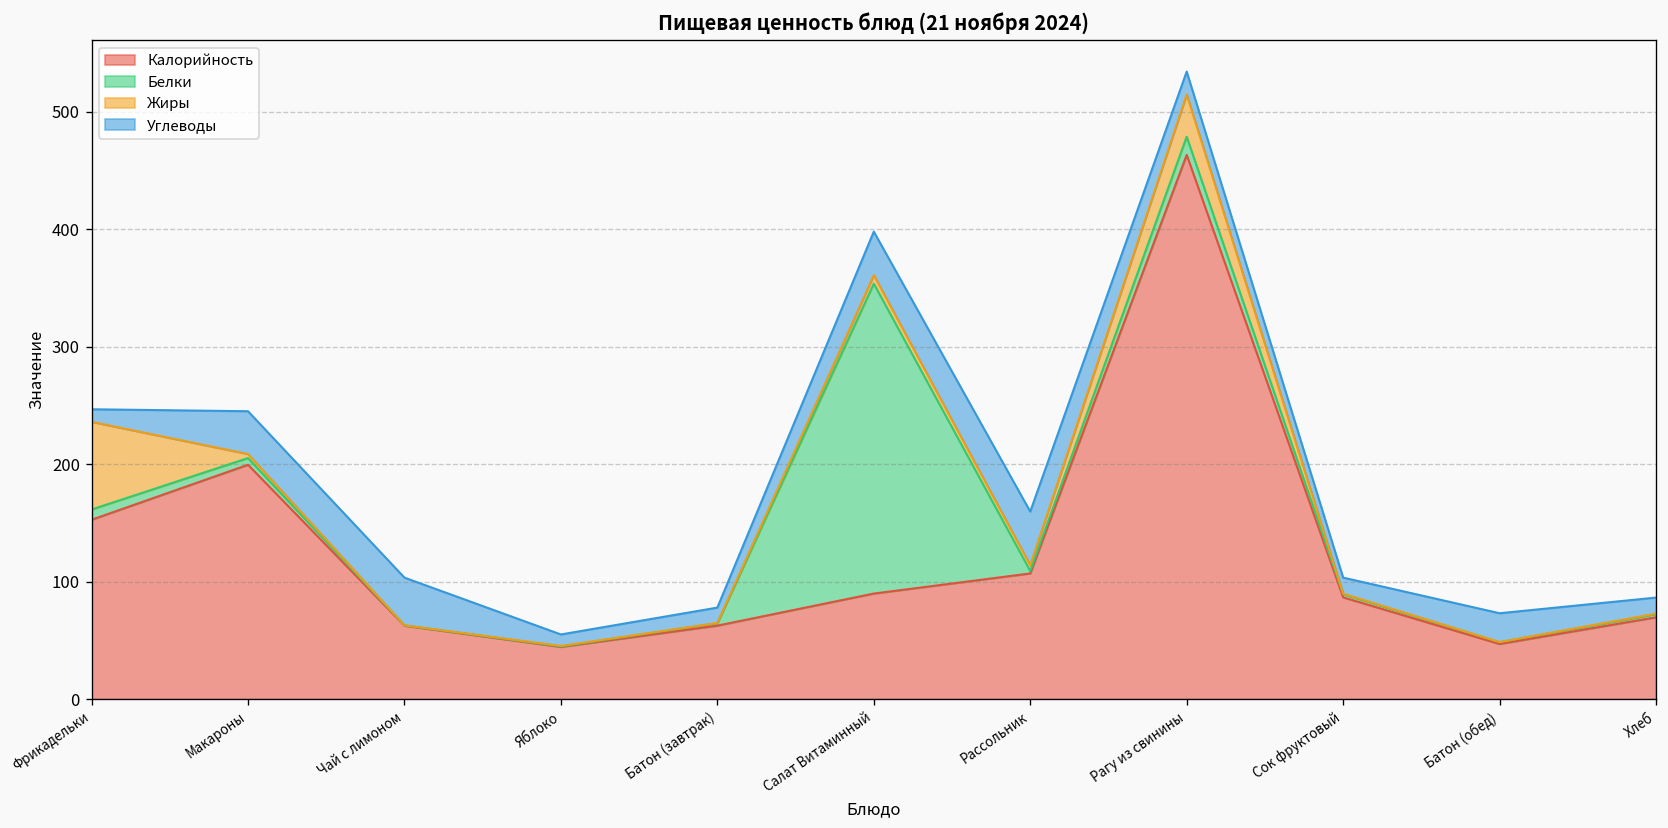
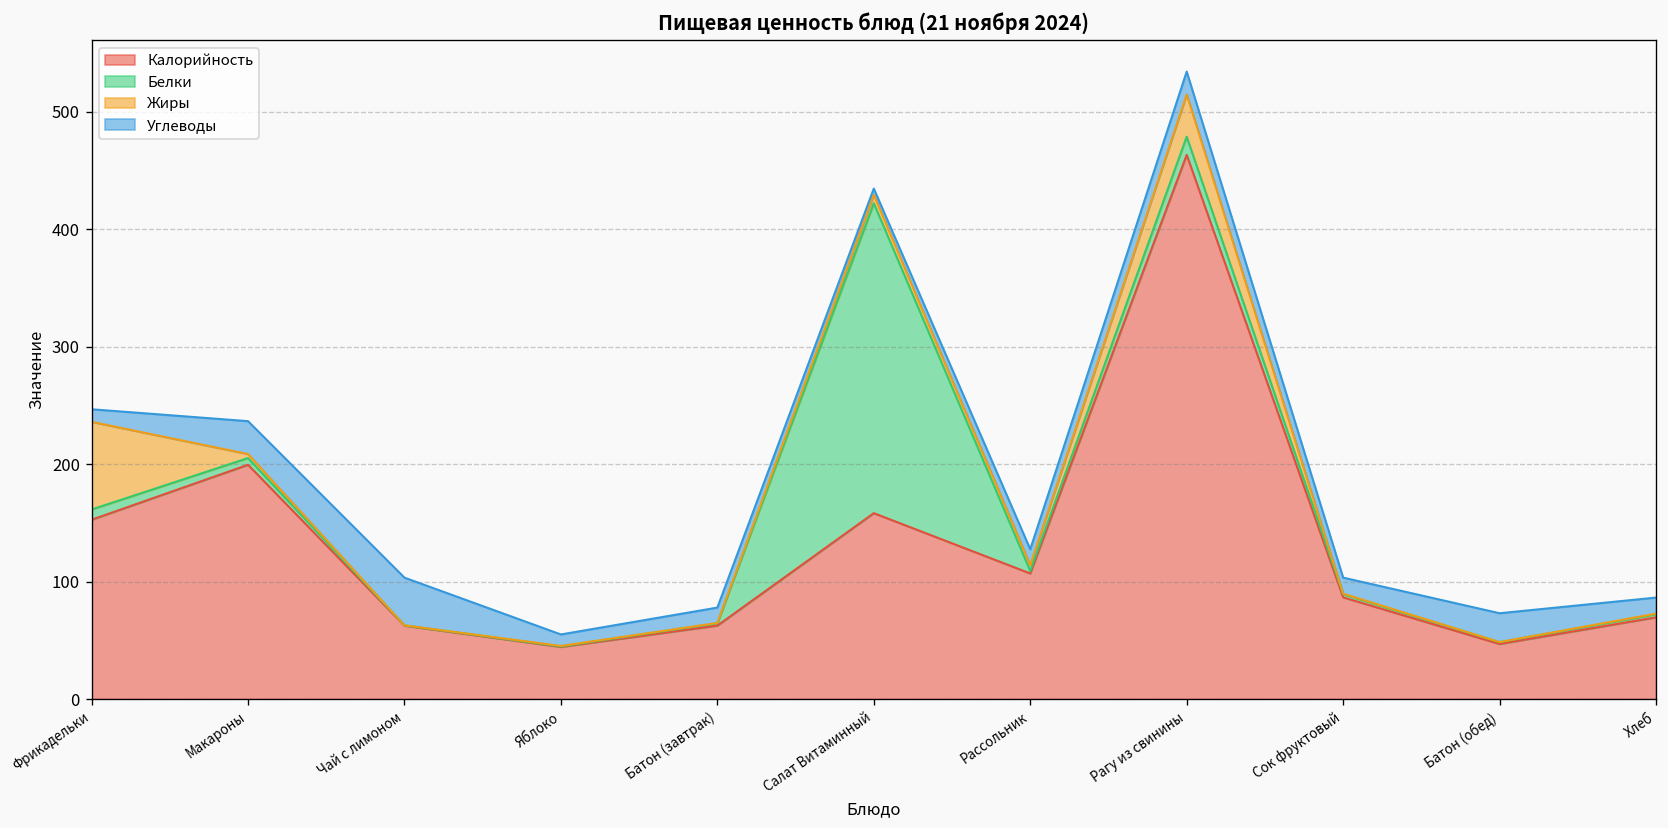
Углеводы, Макароны: 40 -> 30
Калорийность, Салат Витаминный: 90 -> 160
Углеводы, Салат Витаминный: 40 -> 10
Углеводы, Рассольник: 50 -> 10
